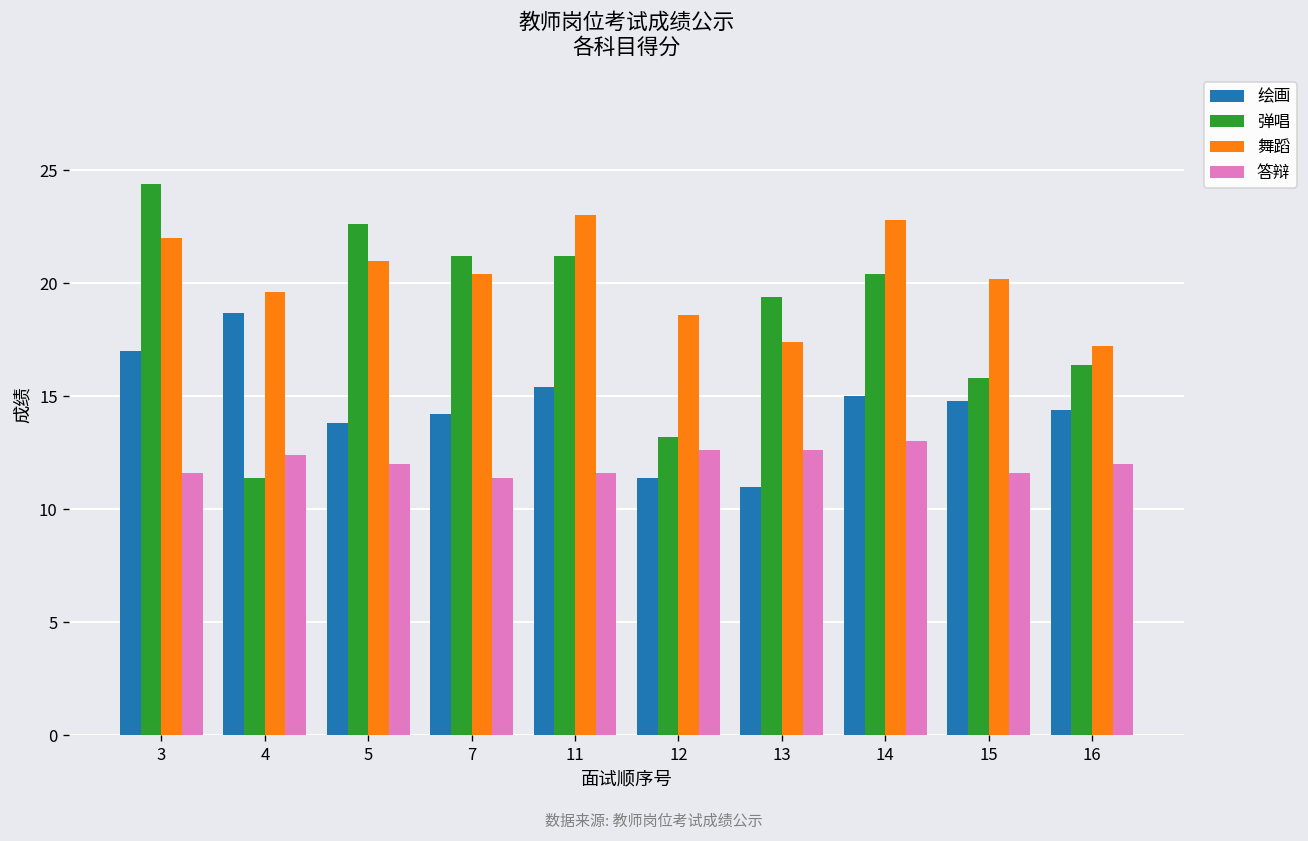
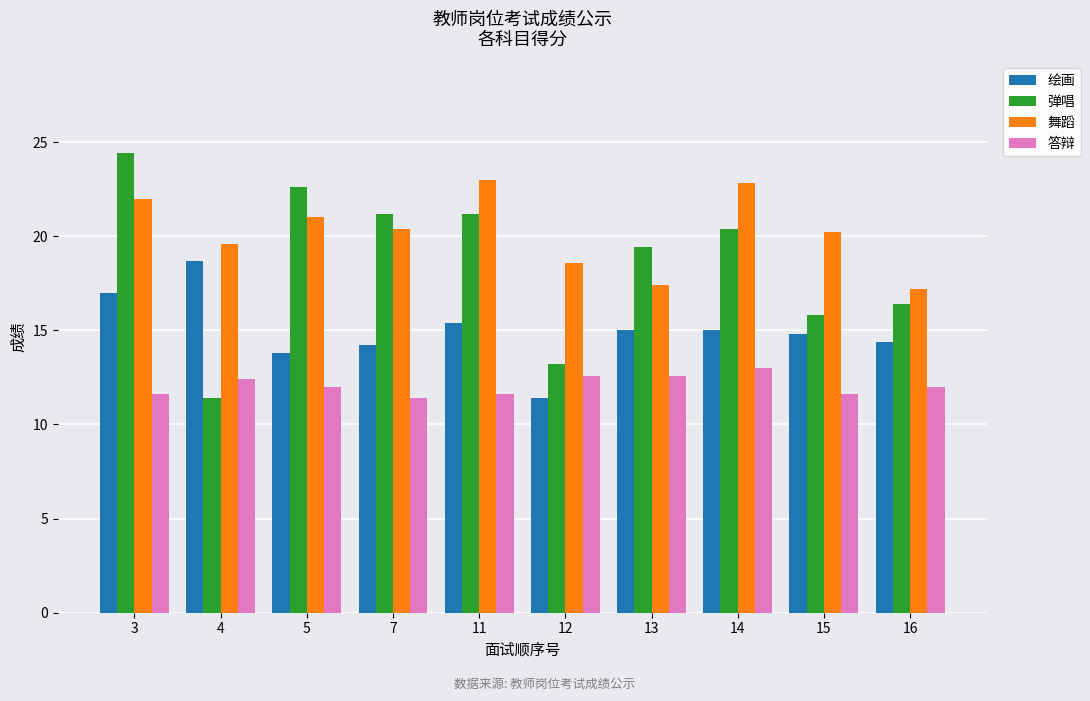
绘画, 13: 11 -> 15
